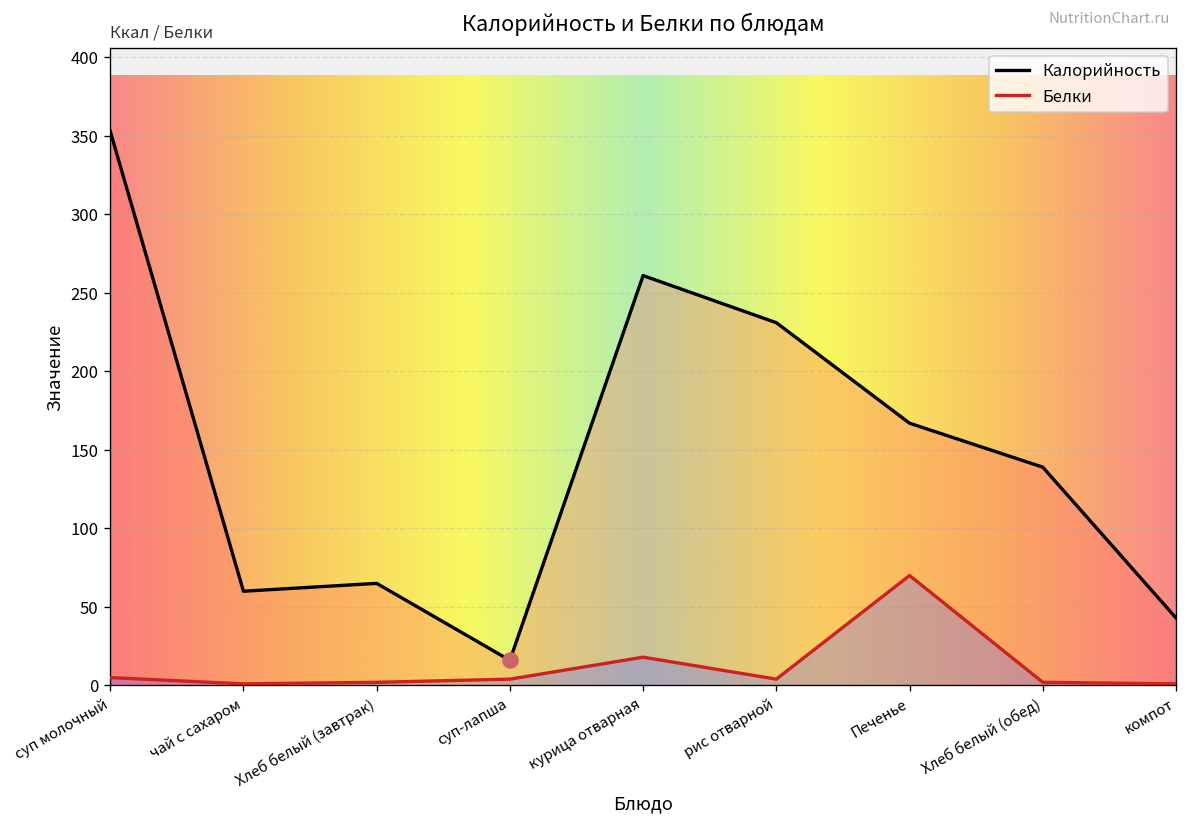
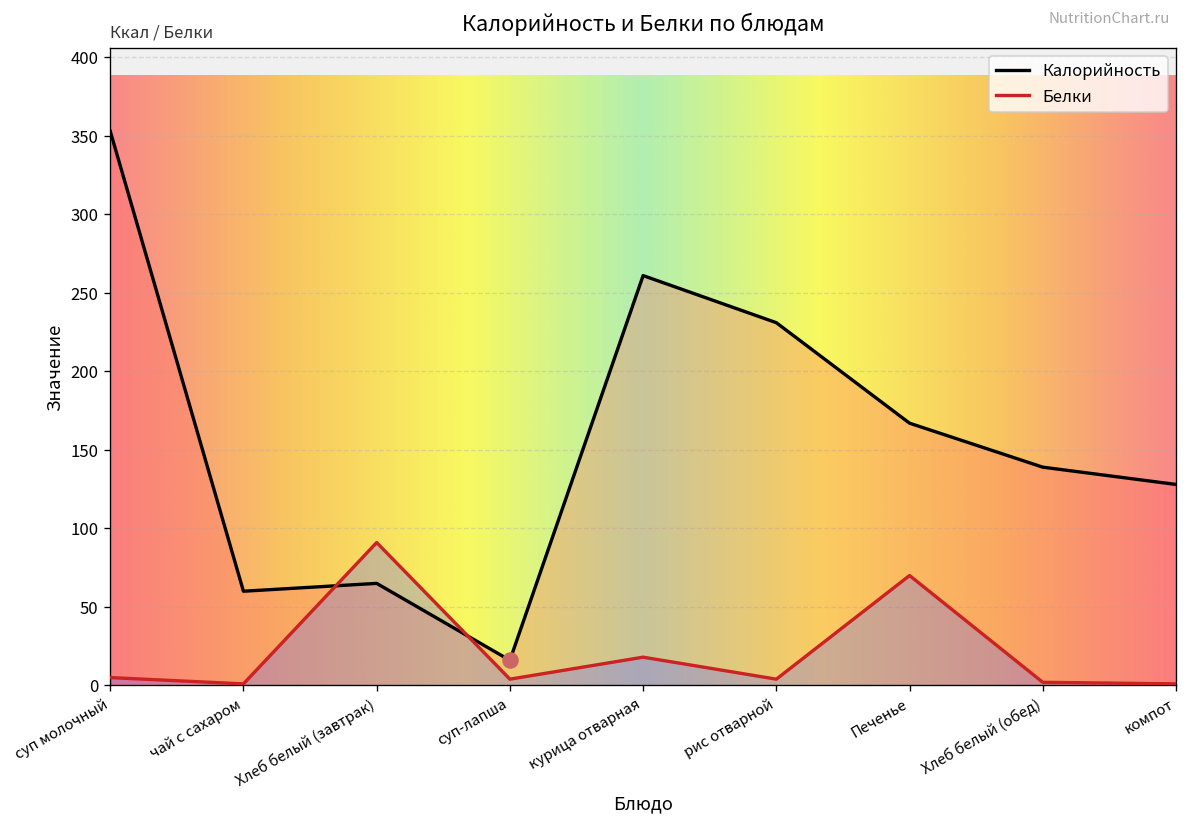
Белки, Хлеб белый (завтрак): 2 -> 91
Калорийность, компот: 43 -> 128
